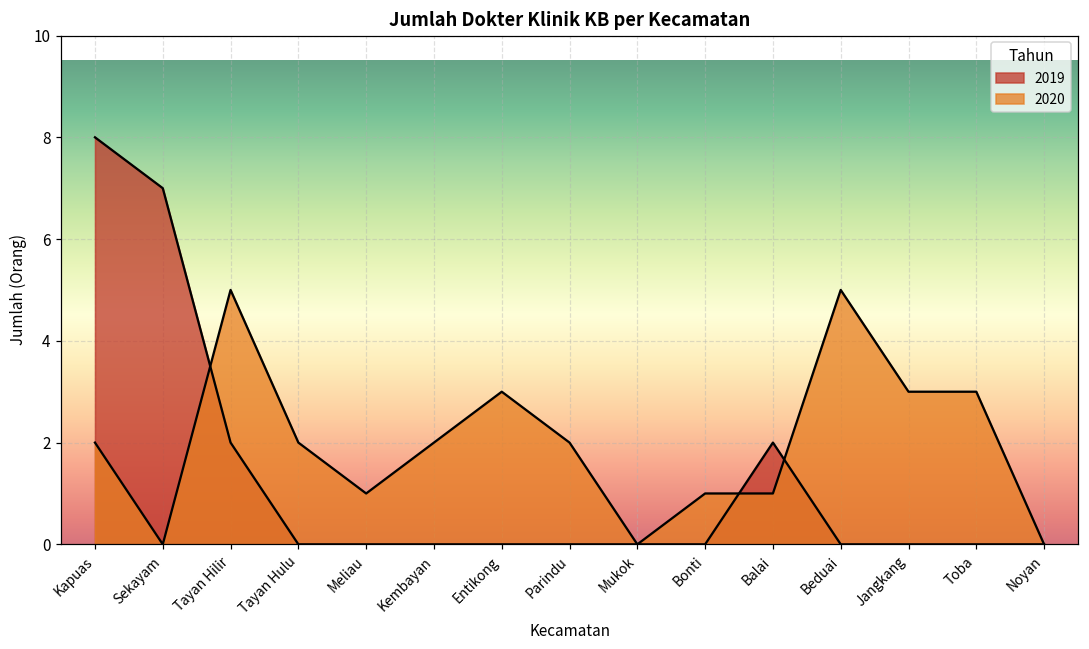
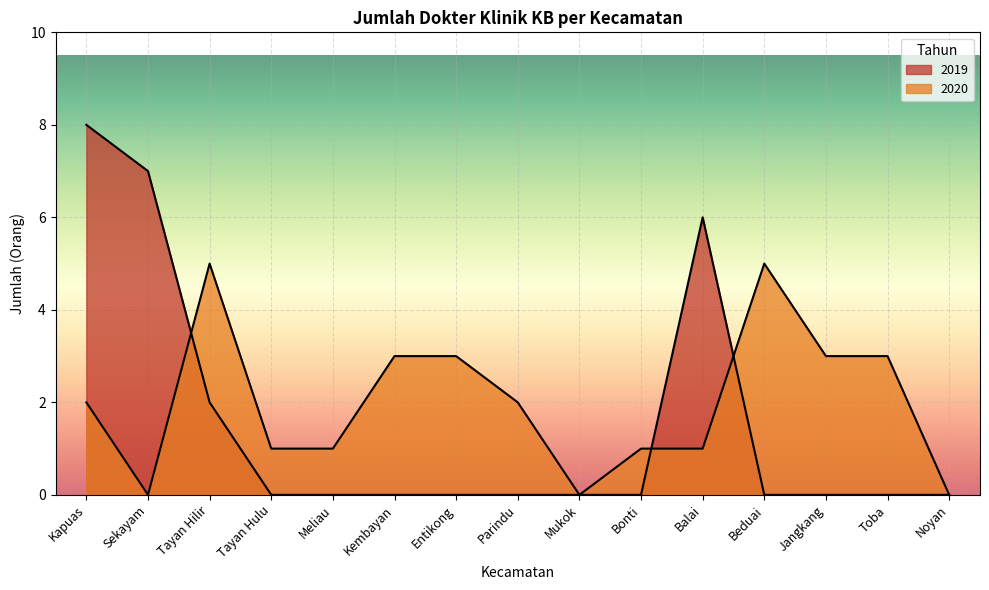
2020, Tayan Hulu: 2 -> 1
2020, Kembayan: 2 -> 3
2019, Balai: 2 -> 6
